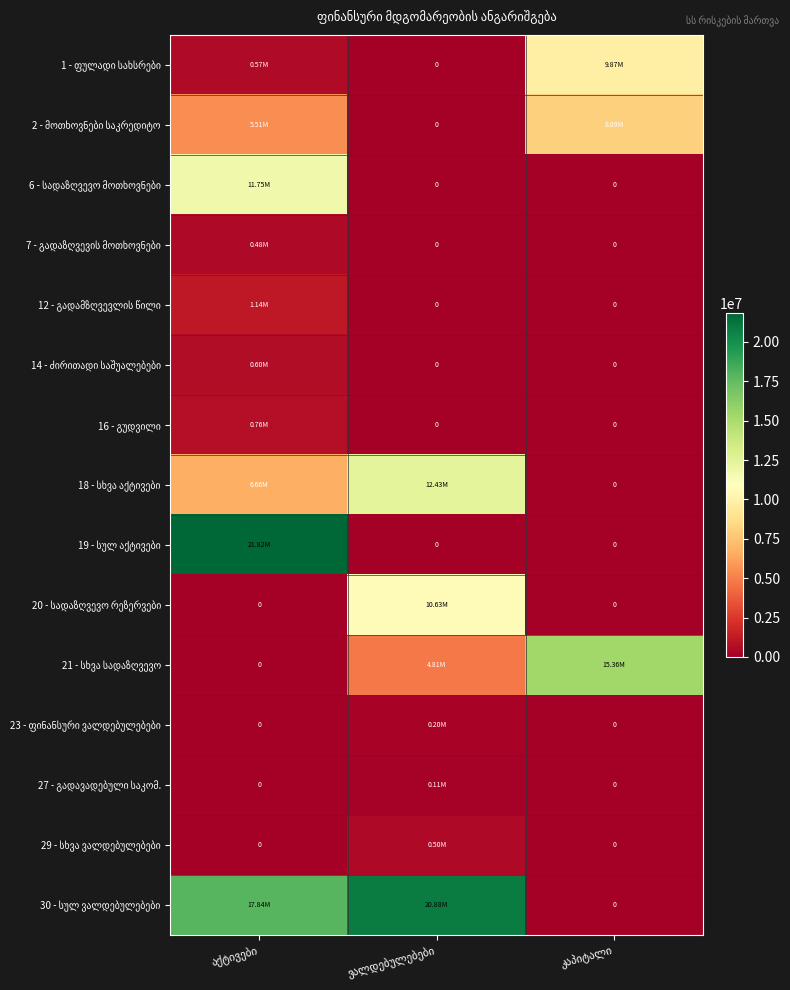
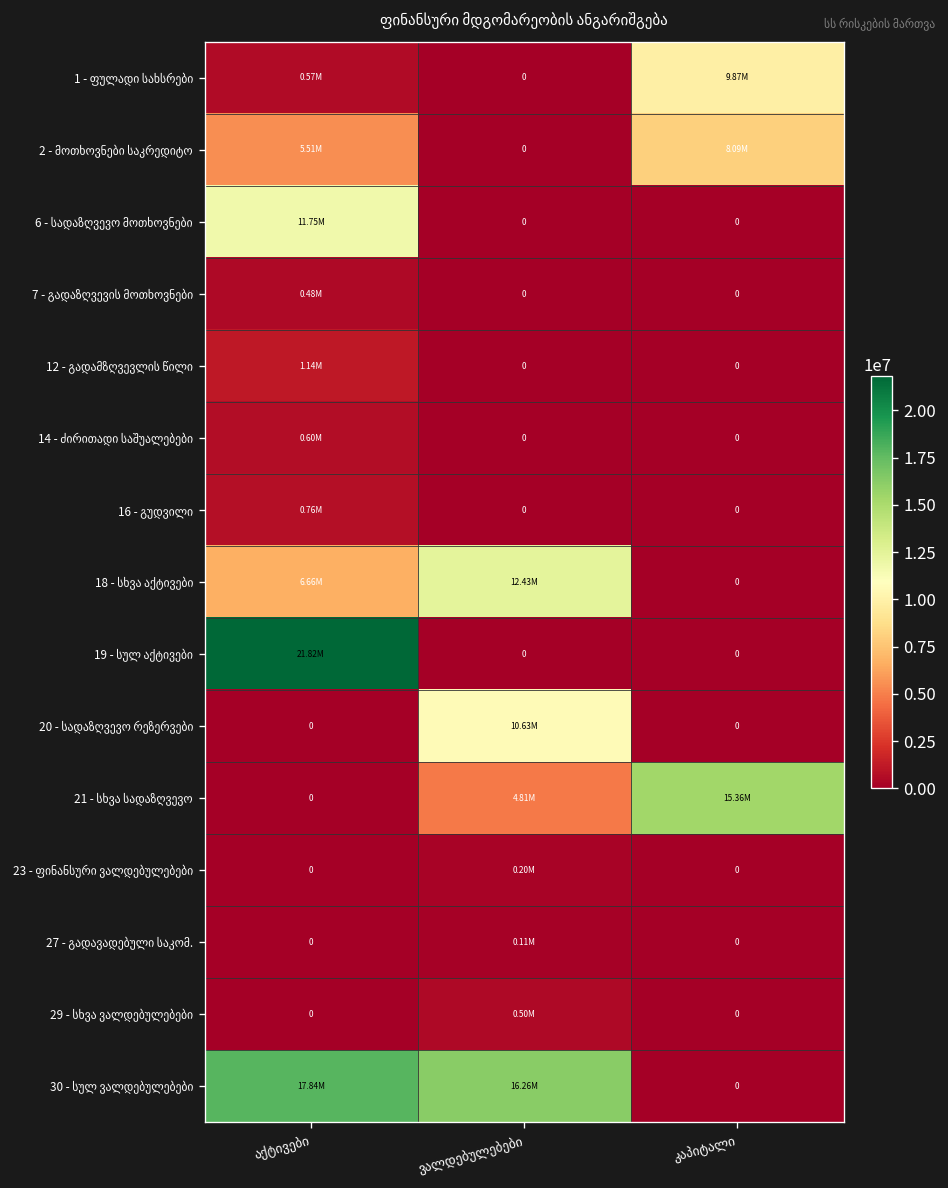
30 - სულ ვალდებულებები, ვალდებულებები: 20.88M -> 16.26M
